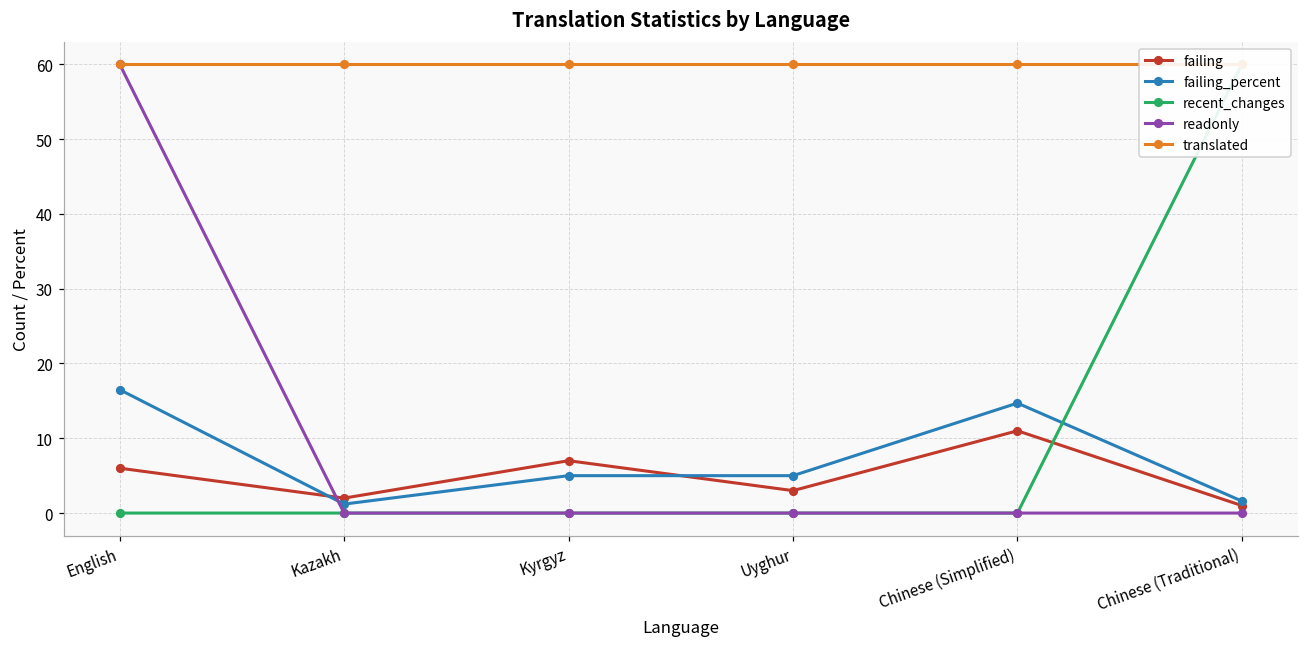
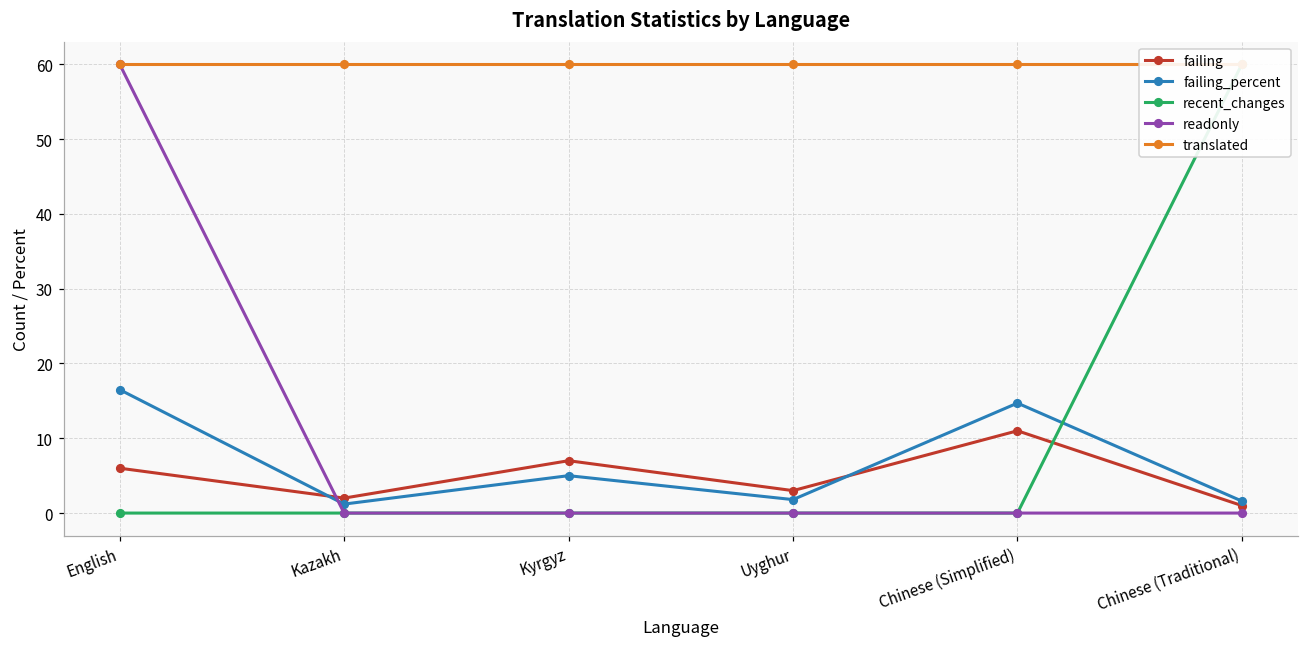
failing_percent, Uyghur: 5 -> 2
